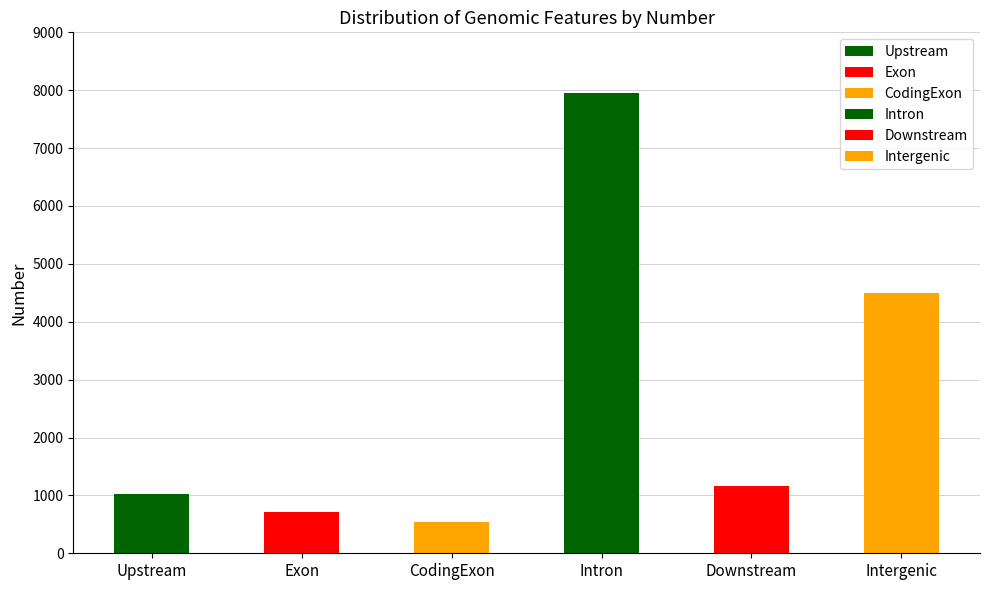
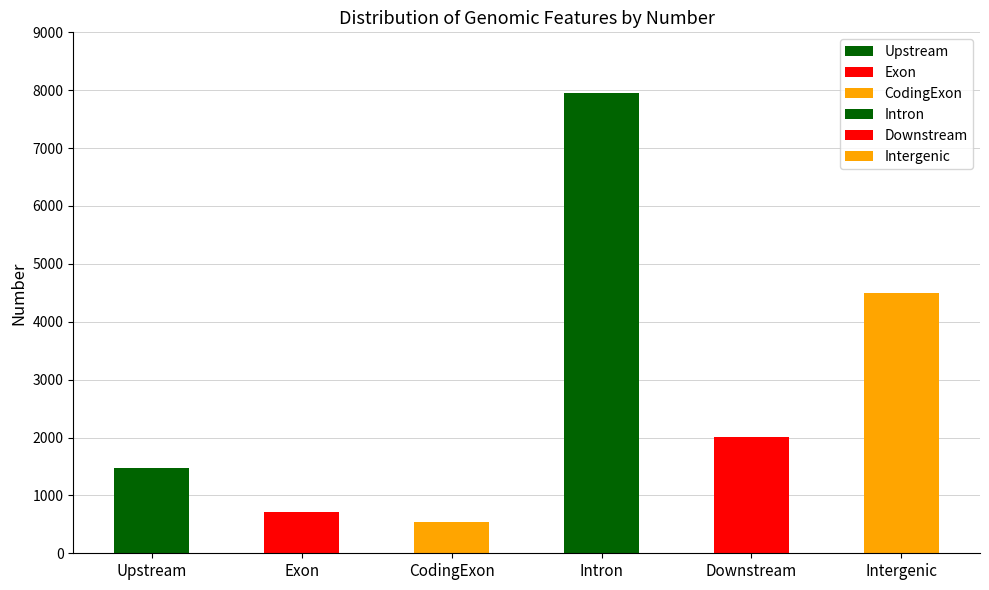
Upstream: 1000 -> 1500
Downstream: 1200 -> 2000
